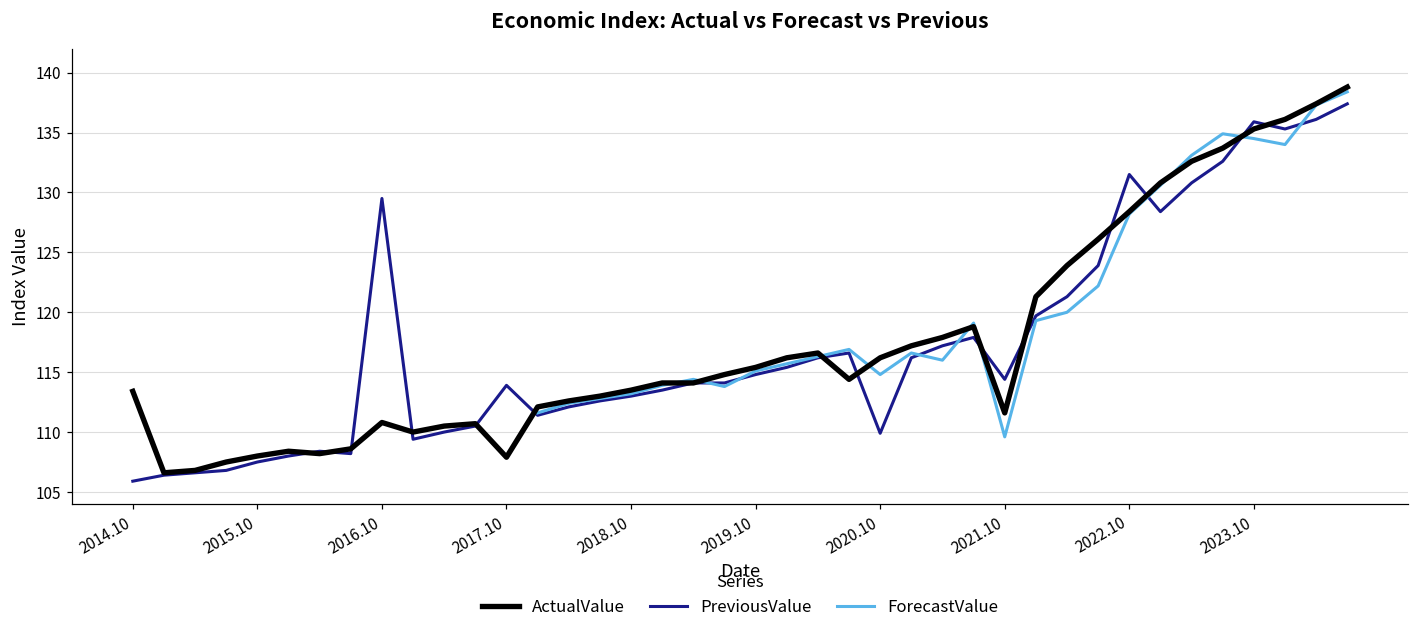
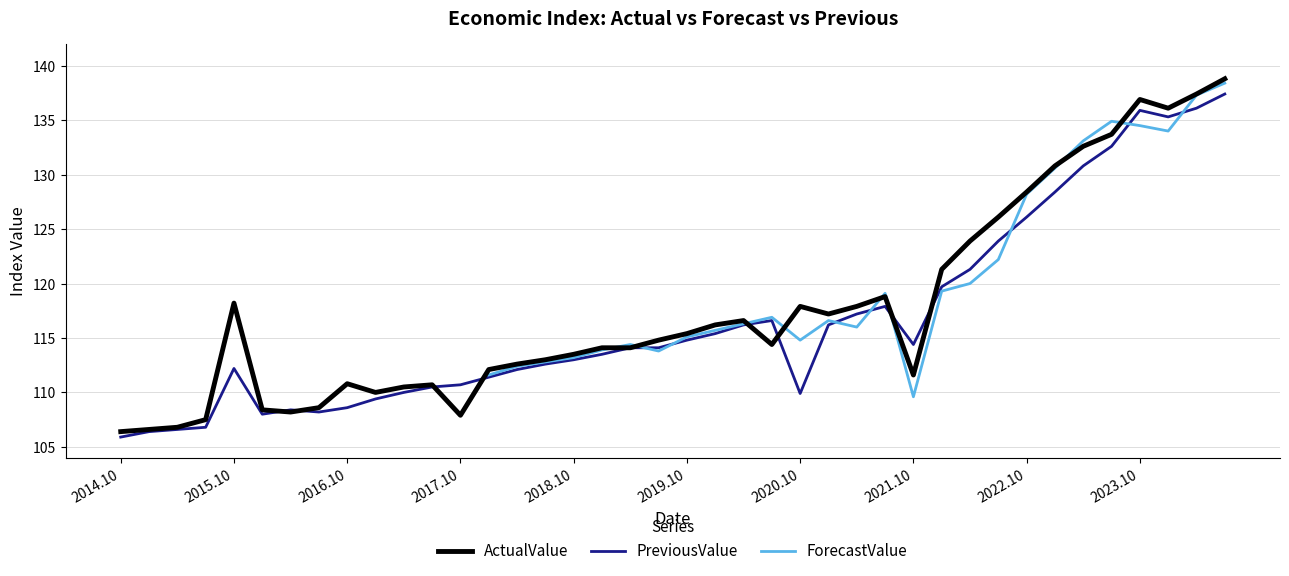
ActualValue, 2014.10: 113.4 -> 106.4
ActualValue, 2015.10: 108.0 -> 118.2
PreviousValue, 2015.10: 107.5 -> 112.2
PreviousValue, 2016.10: 129.5 -> 108.6
PreviousValue, 2017.10: 113.9 -> 110.7
ActualValue, 2020.10: 116.2 -> 117.9
PreviousValue, 2022.10: 131.5 -> 126.1
ActualValue, 2023.10: 135.3 -> 136.9
